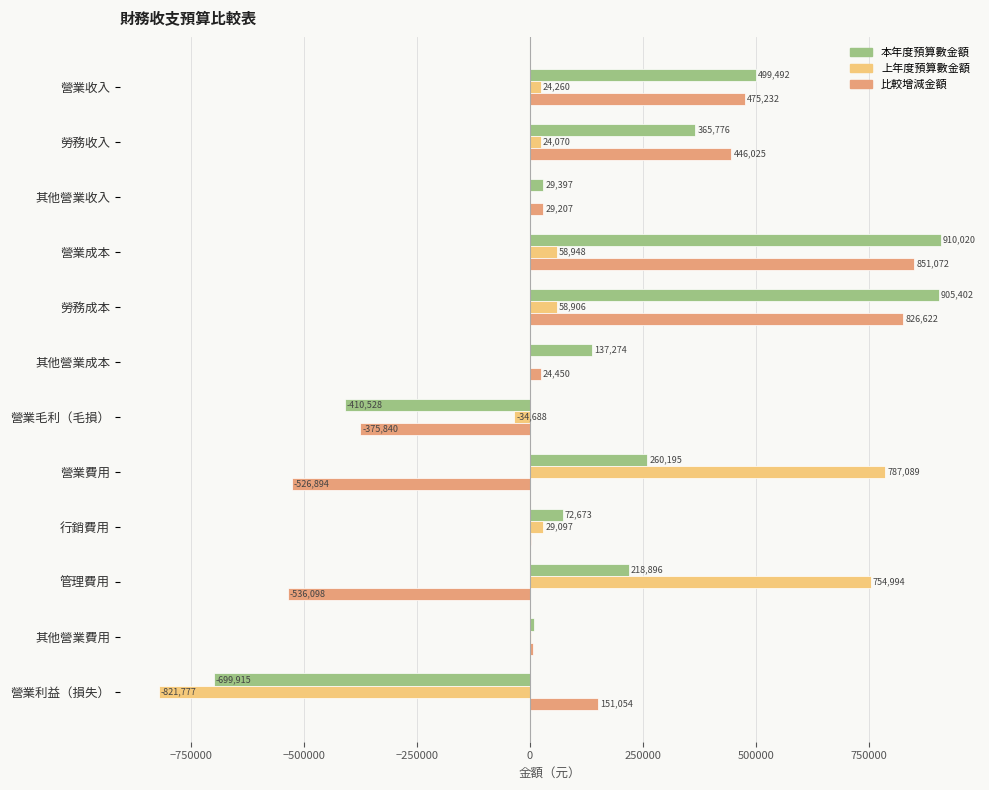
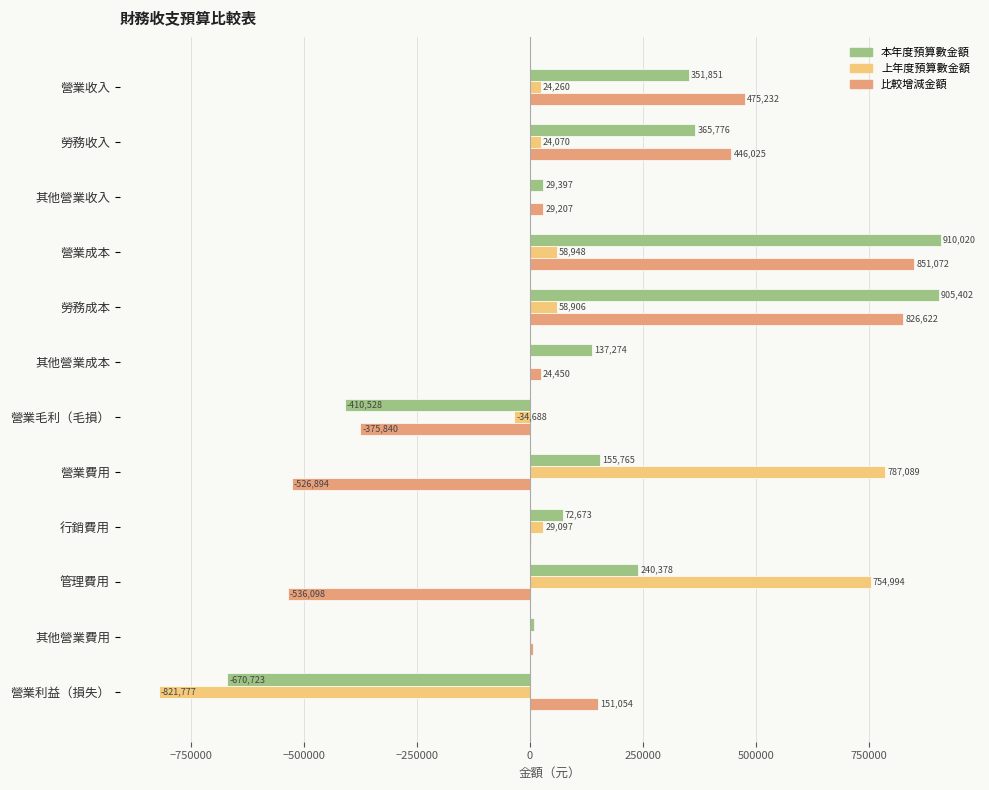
本年度預算數金額, 營業收入: 499,492 -> 351,851
本年度預算數金額, 營業費用: 260,195 -> 155,765
本年度預算數金額, 管理費用: 218,896 -> 240,378
本年度預算數金額, 營業利益（損失）: -699,915 -> -670,723
